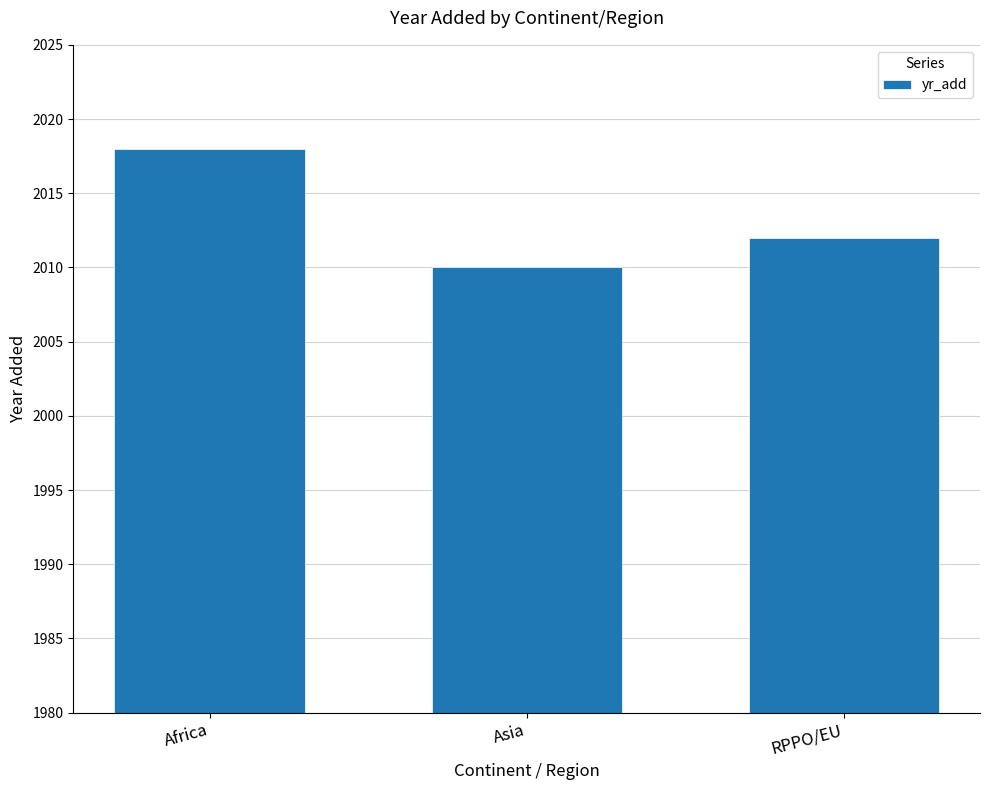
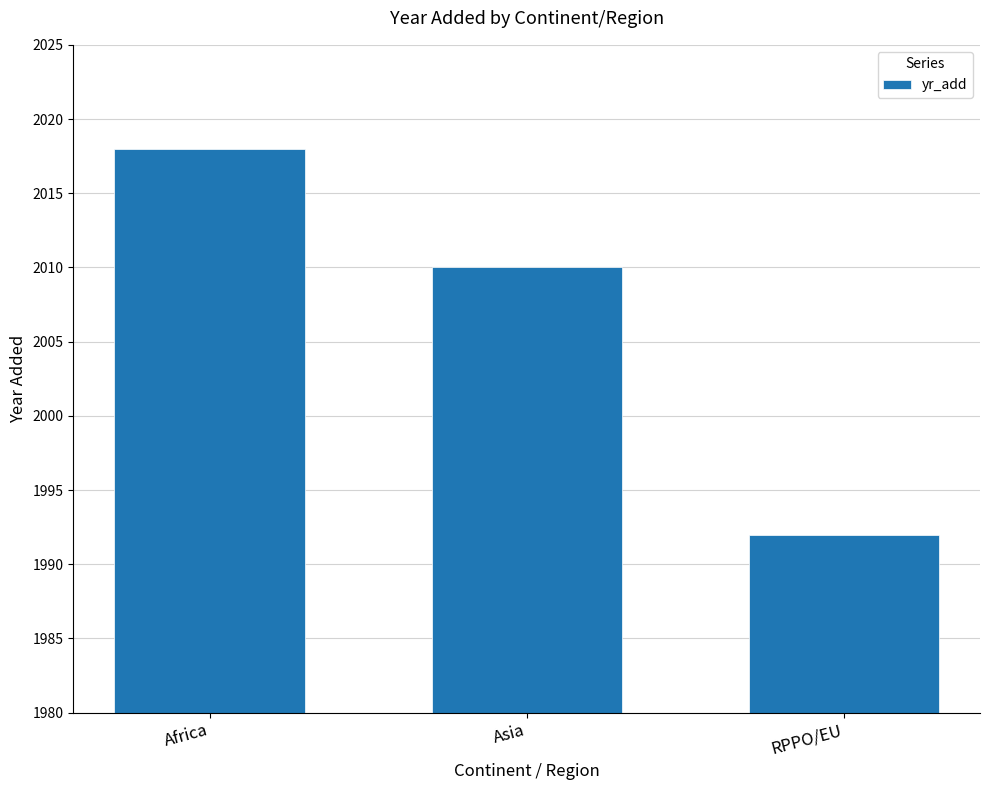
RPPO/EU: 2012 -> 1992
